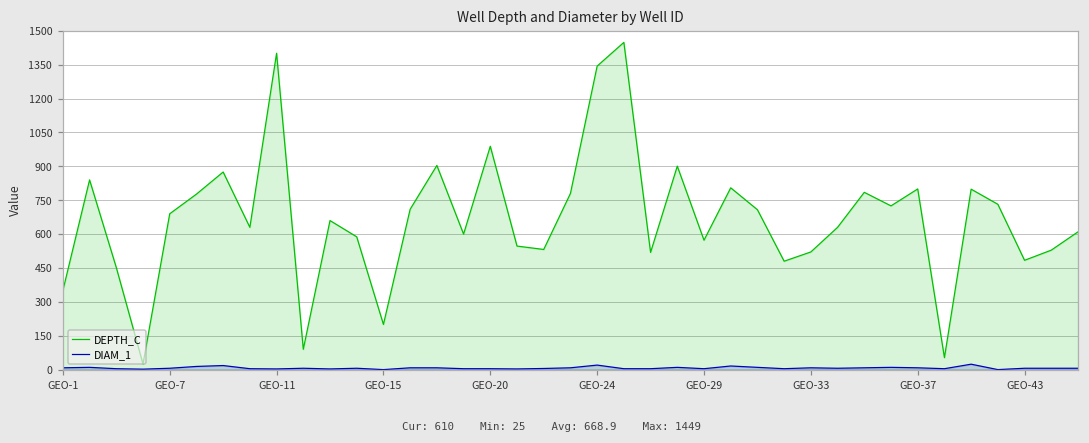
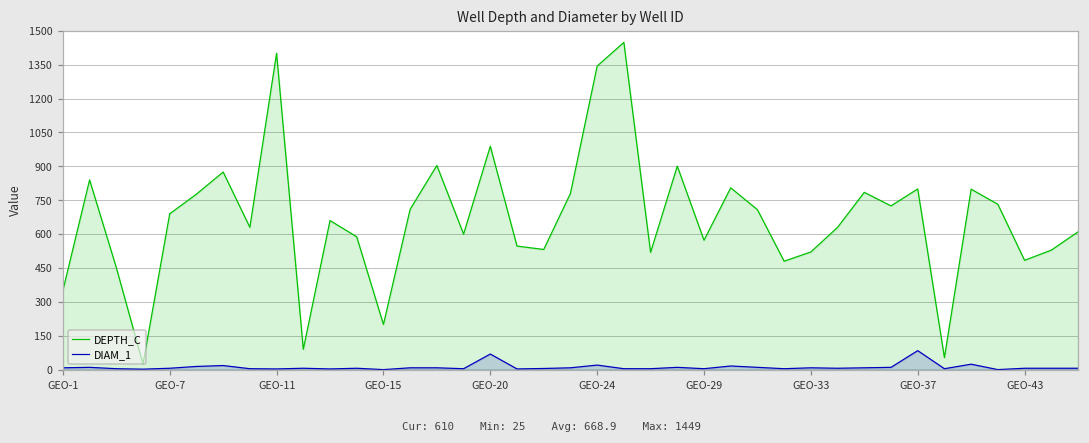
DIAM_1, GEO-20: 0 -> 70
DIAM_1, GEO-37: 10 -> 80
